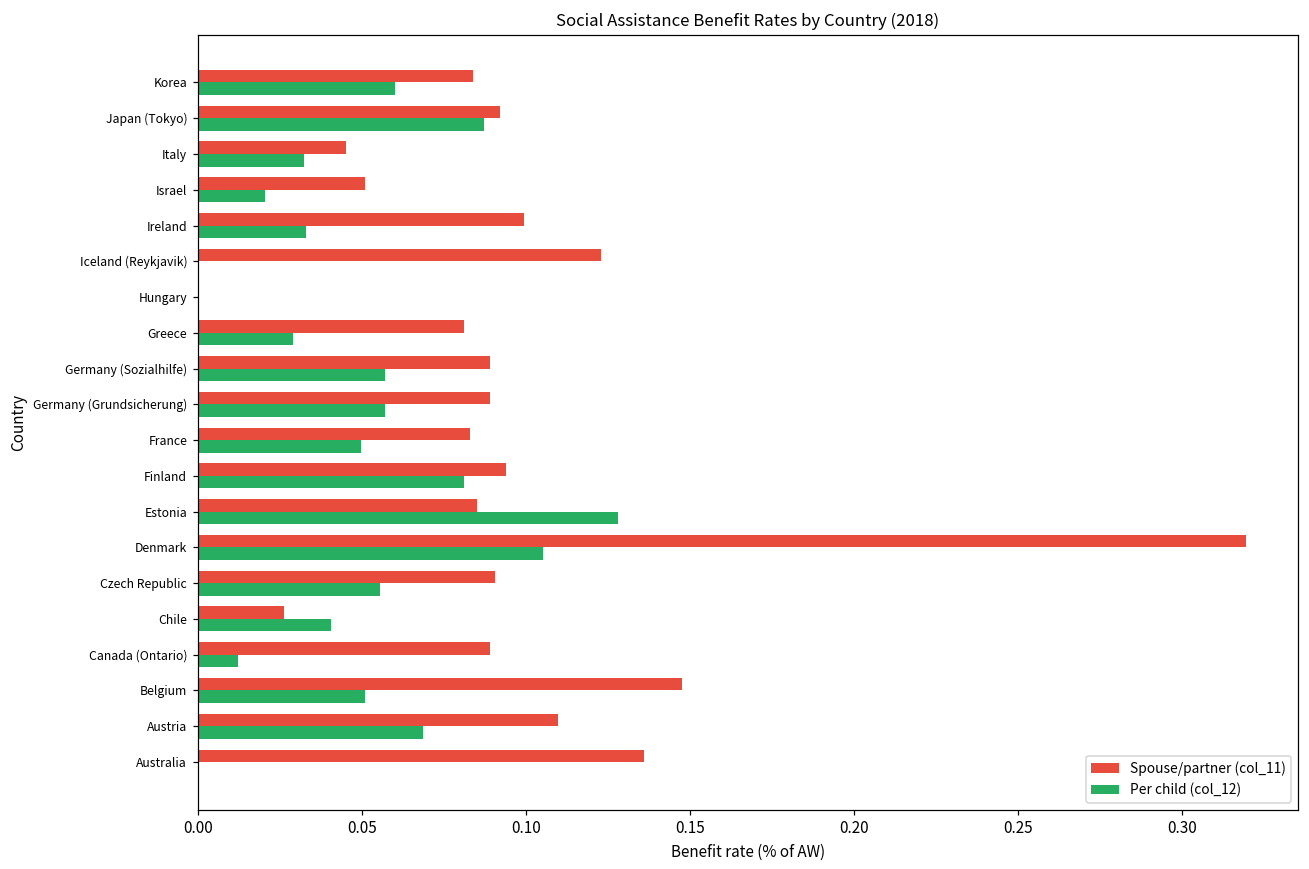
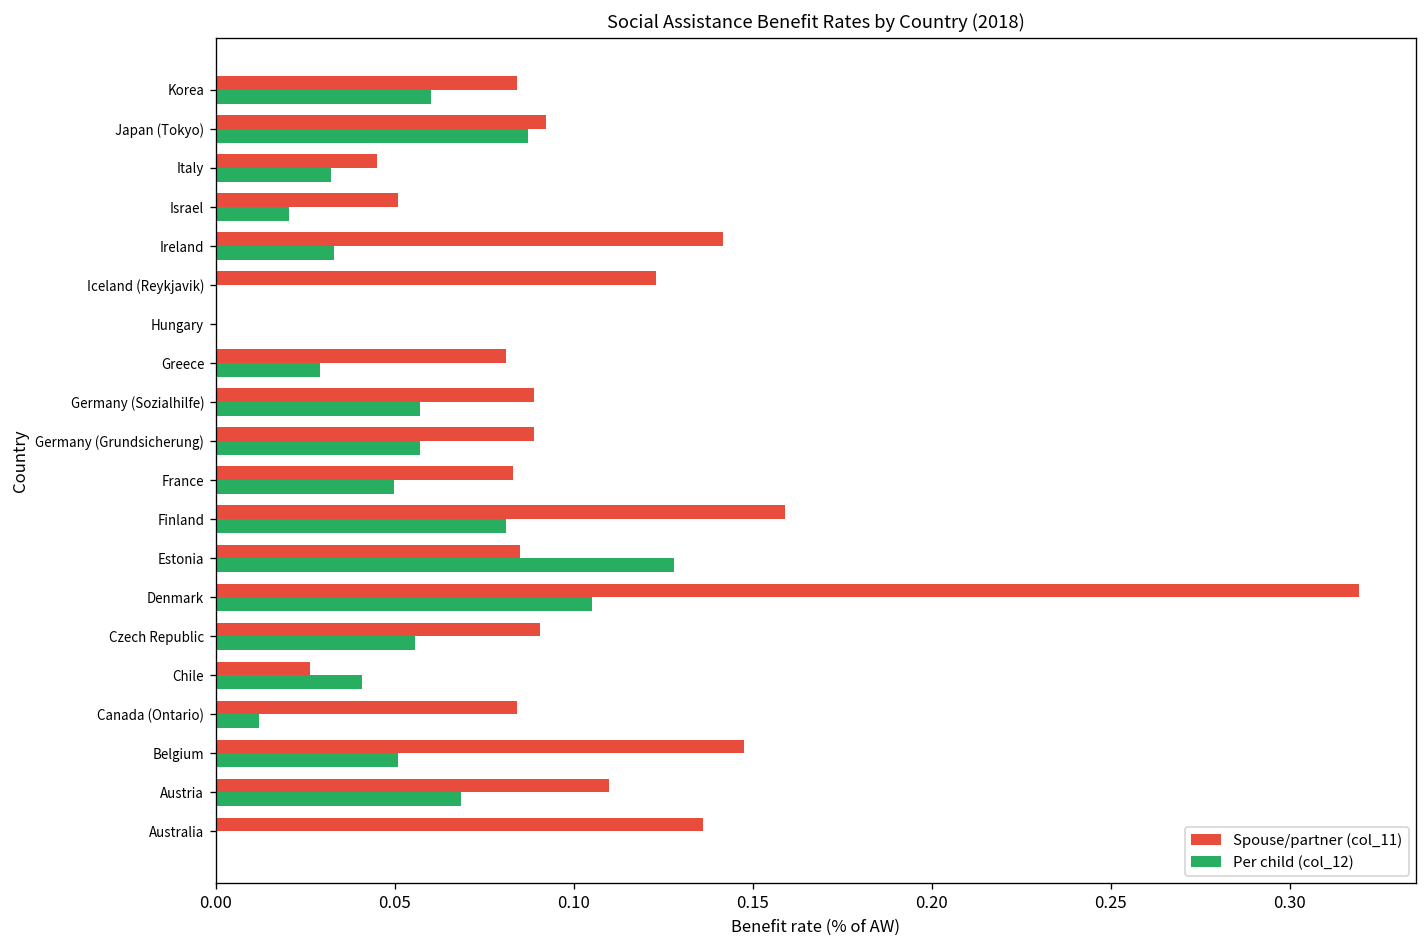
Spouse/partner (col_11), Ireland: 0.099 -> 0.142
Spouse/partner (col_11), Finland: 0.094 -> 0.159
Spouse/partner (col_11), Canada (Ontario): 0.089 -> 0.084
